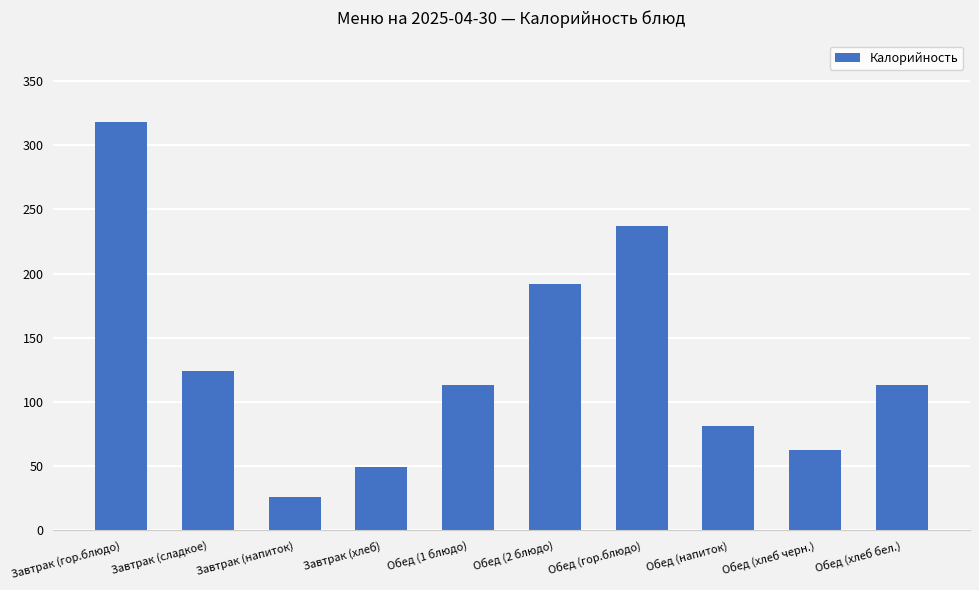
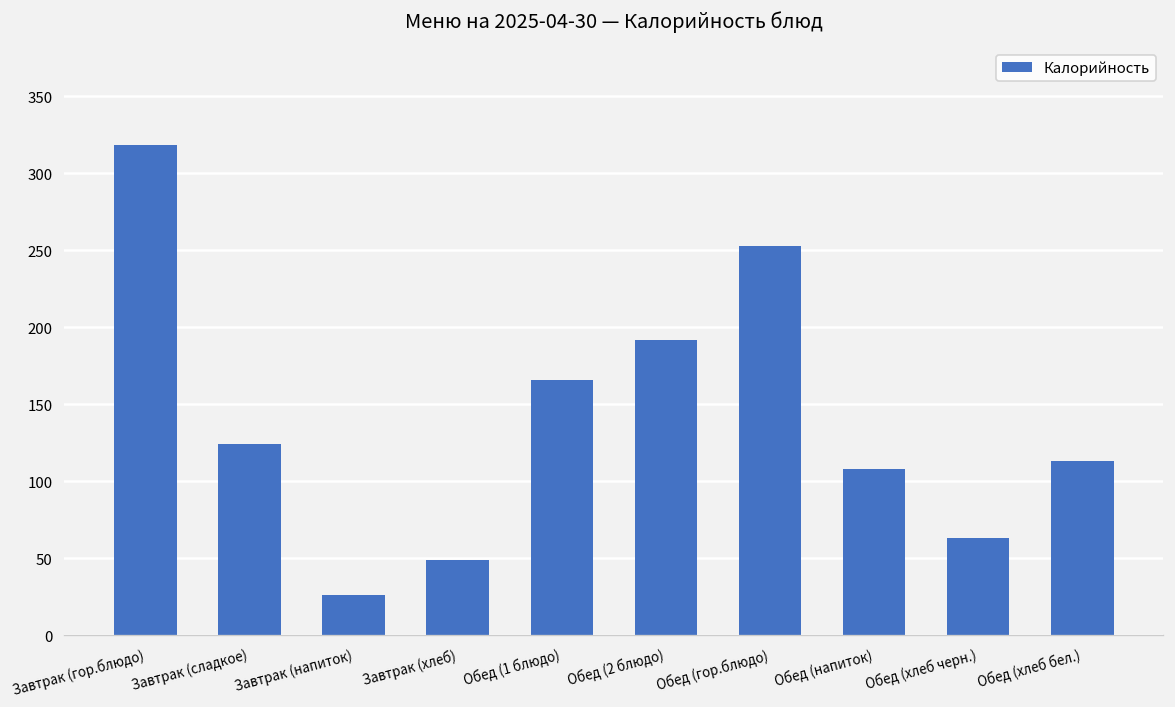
Обед (1 блюдо): 113 -> 166
Обед (гор.блюдо): 237 -> 253
Обед (напиток): 81 -> 108
